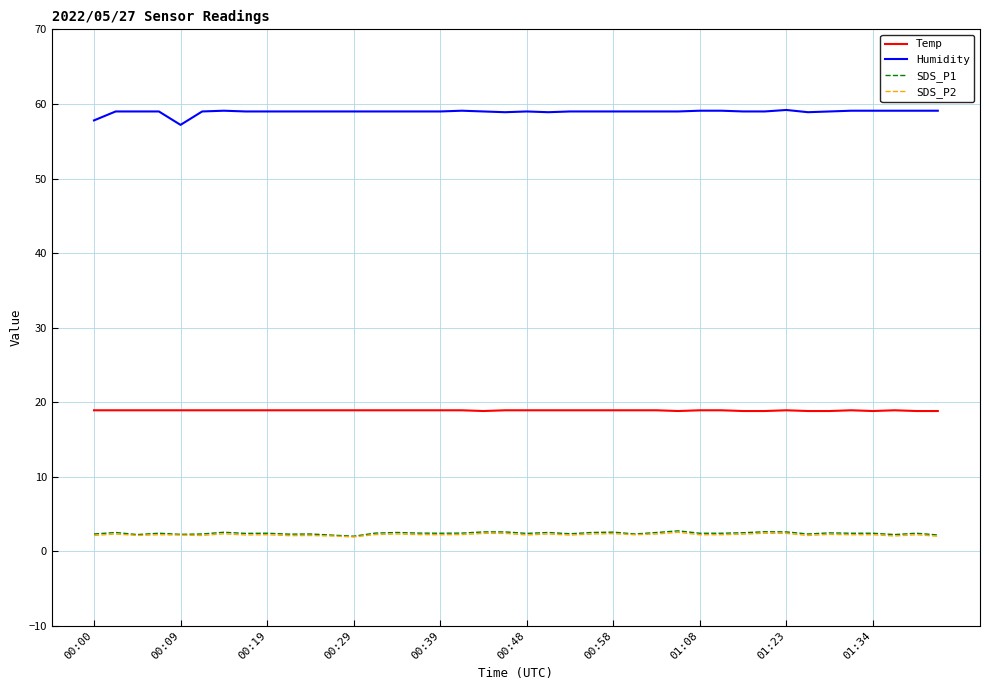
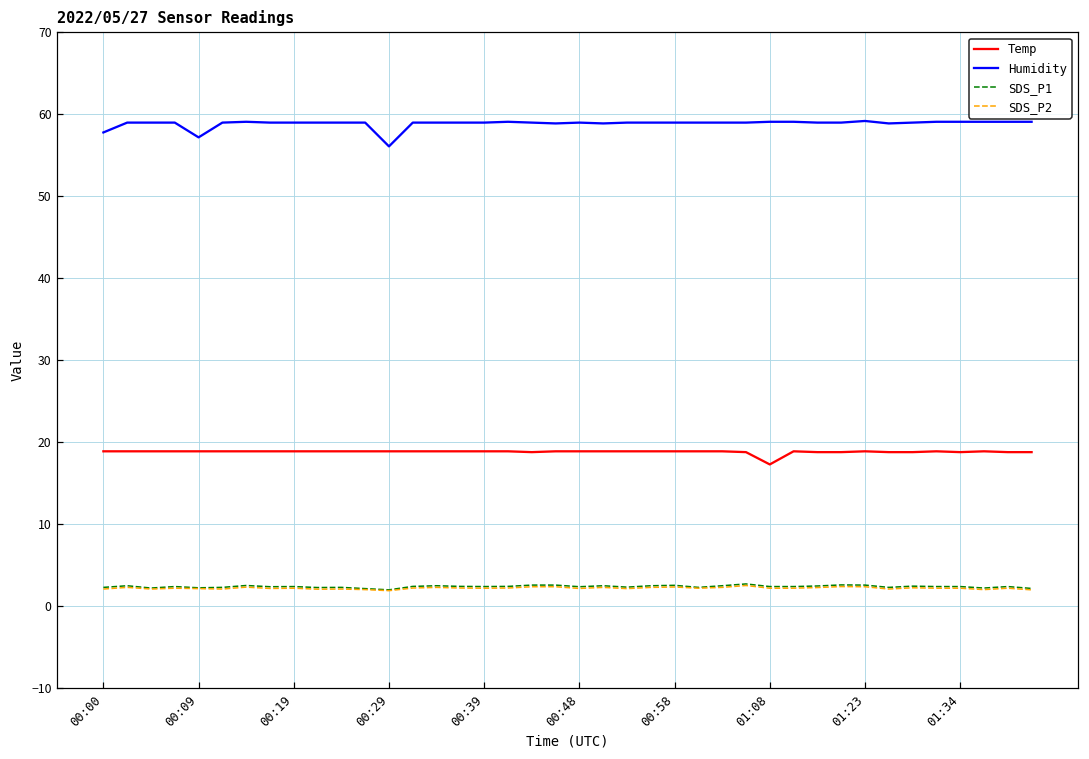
Humidity, 00:29: 59 -> 56
Temp, 01:08: 19 -> 17
